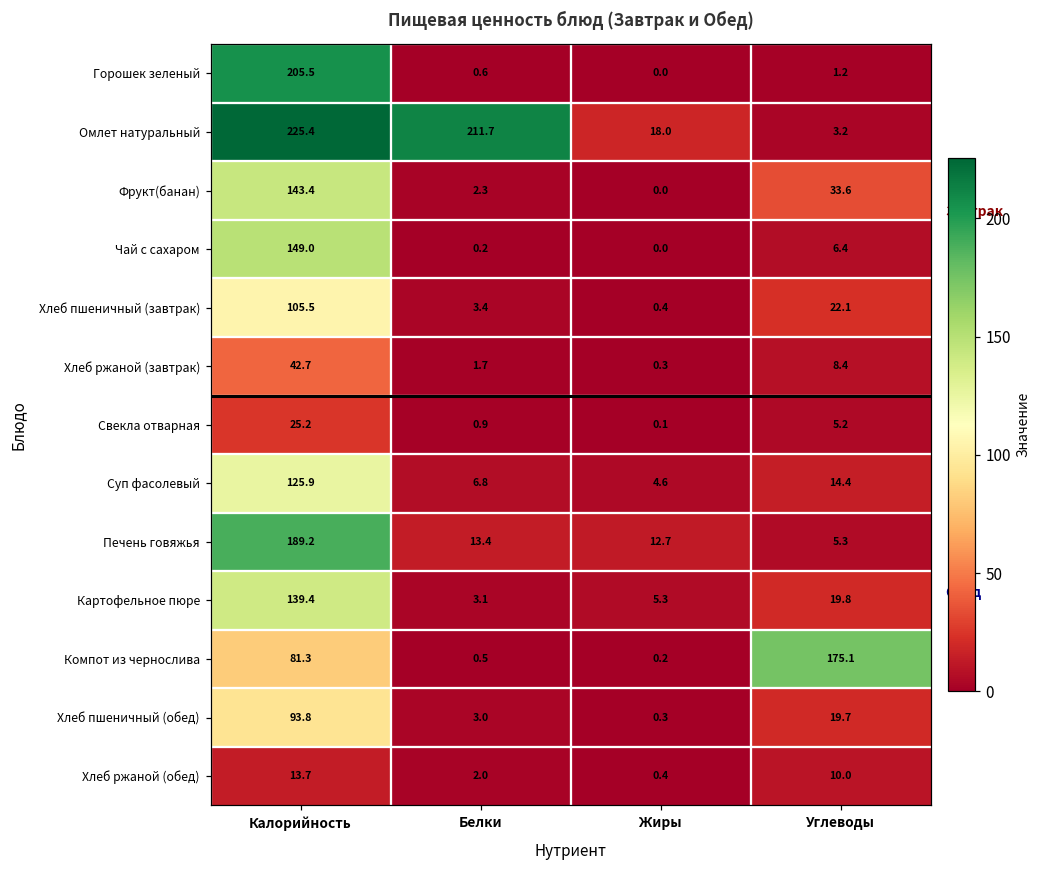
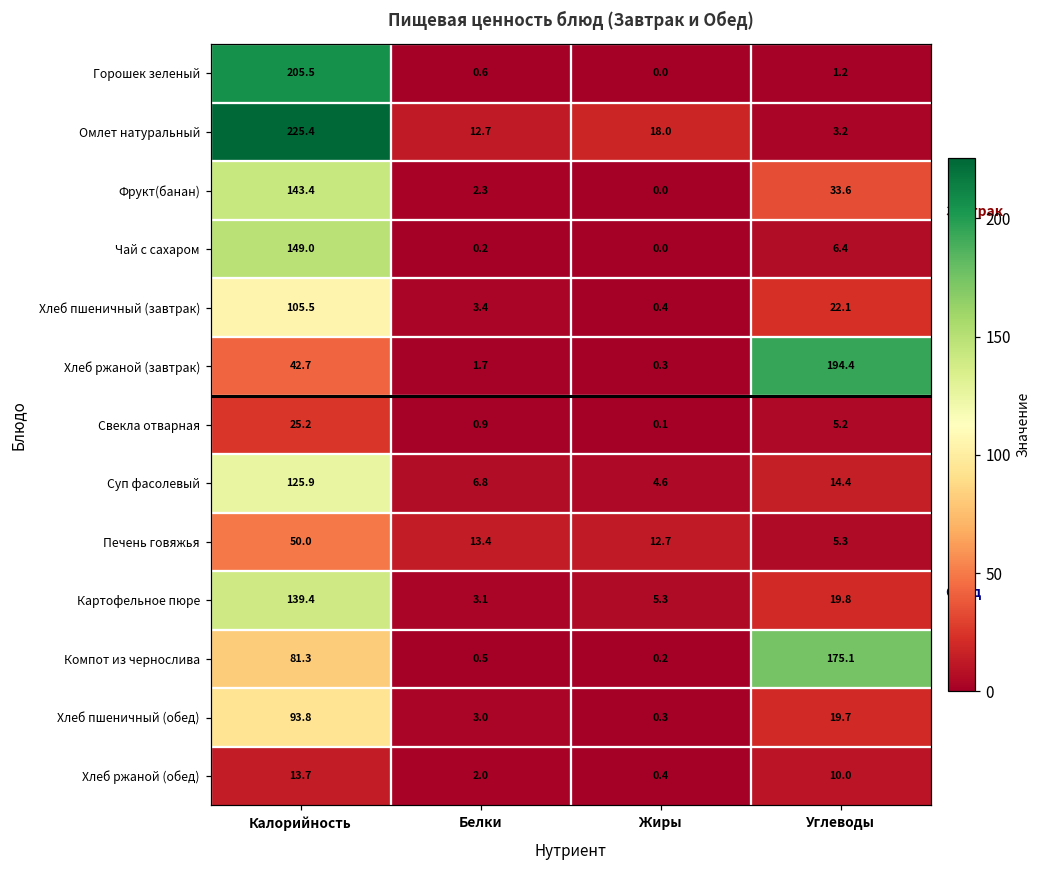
Омлет натуральный, Белки: 211.7 -> 12.7
Хлеб ржаной (завтрак), Углеводы: 8.4 -> 194.4
Печень говяжья, Калорийность: 189.2 -> 50.0
